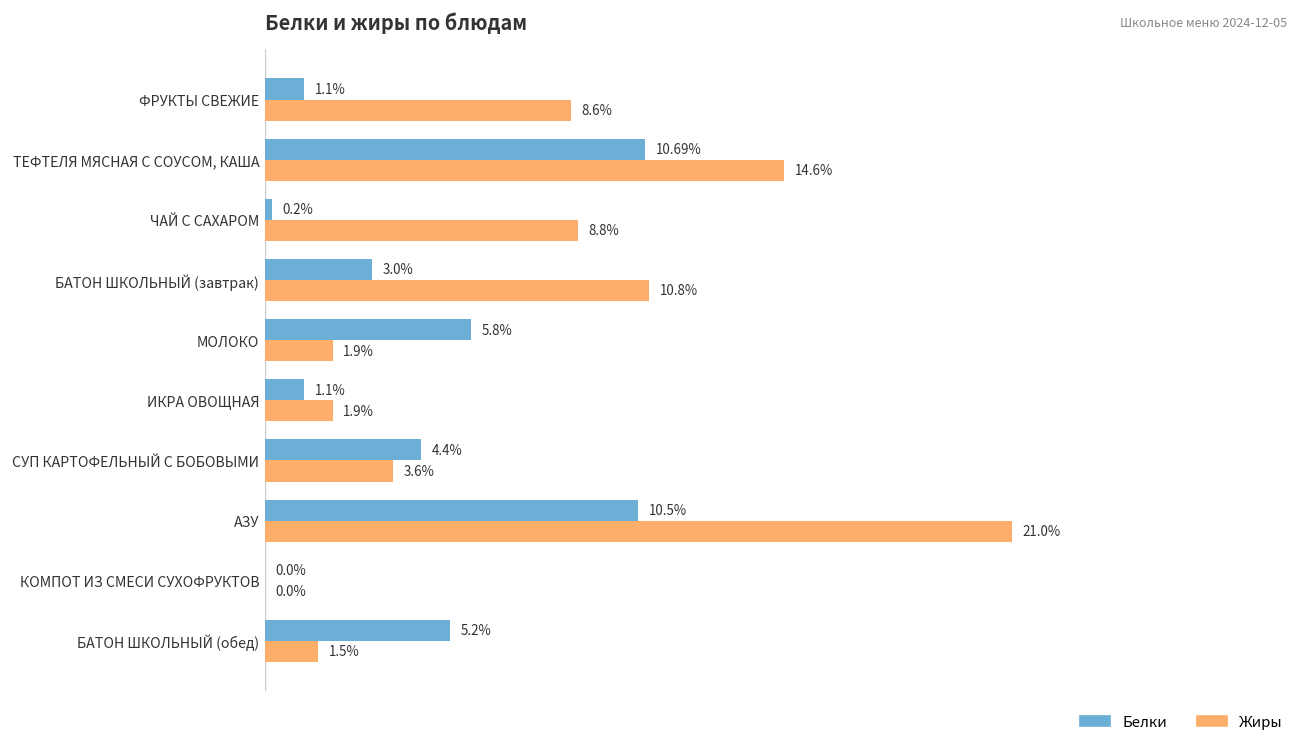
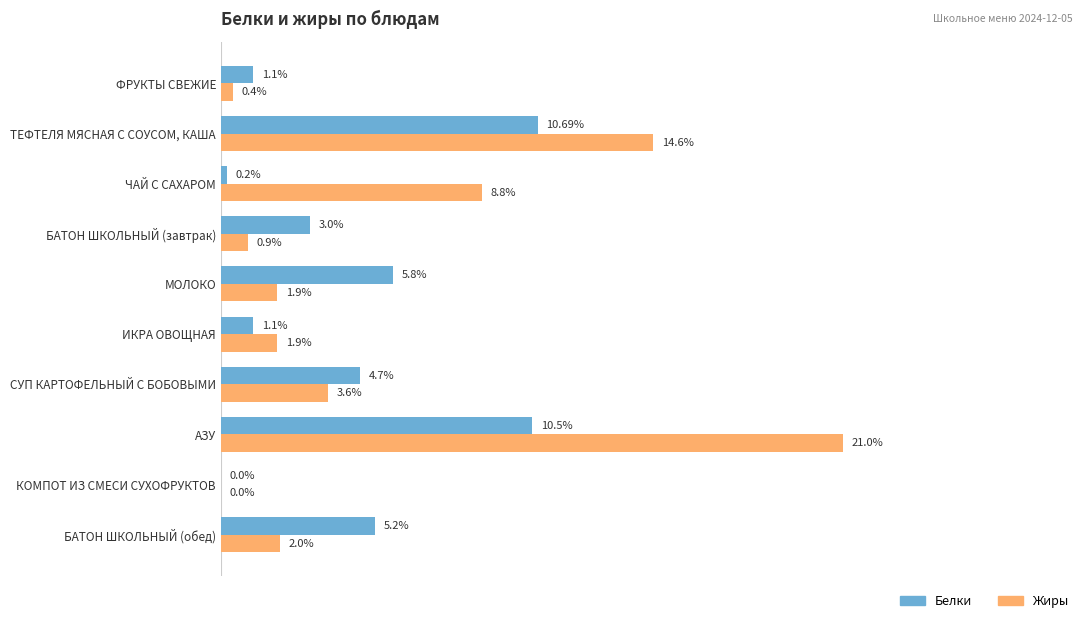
Жиры, ФРУКТЫ СВЕЖИЕ: 8.6% -> 0.4%
Жиры, БАТОН ШКОЛЬНЫЙ (завтрак): 10.8% -> 0.9%
Белки, СУП КАРТОФЕЛЬНЫЙ С БОБОВЫМИ: 4.4% -> 4.7%
Жиры, БАТОН ШКОЛЬНЫЙ (обед): 1.5% -> 2.0%
